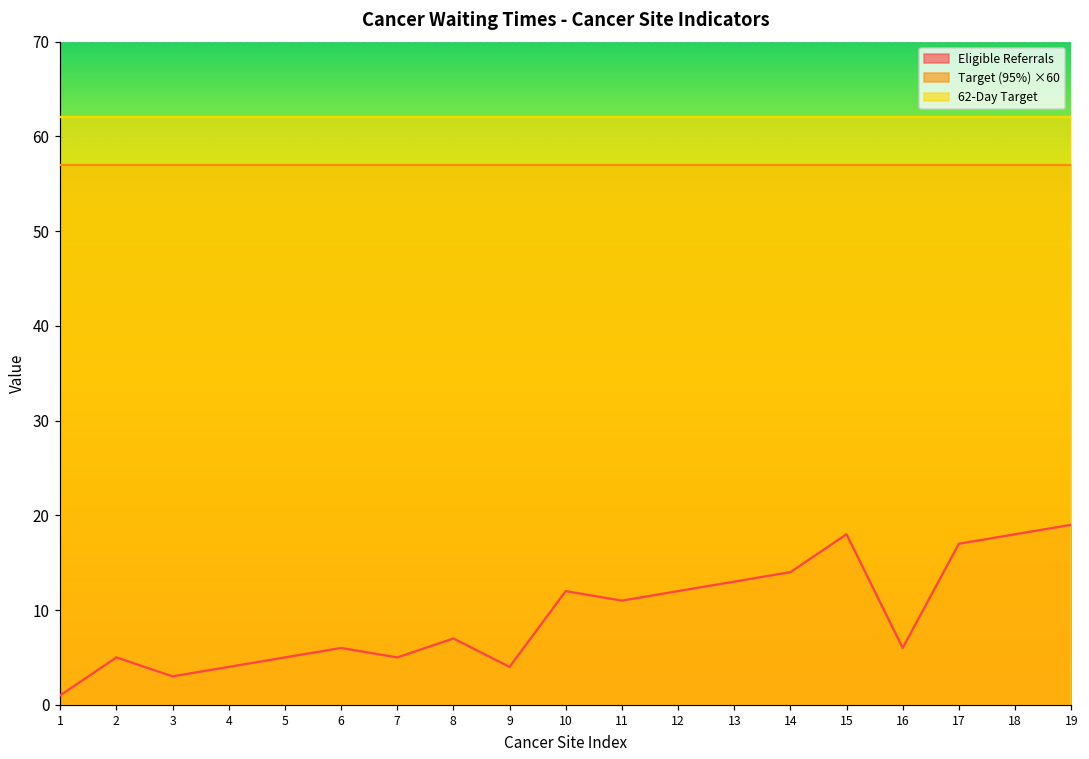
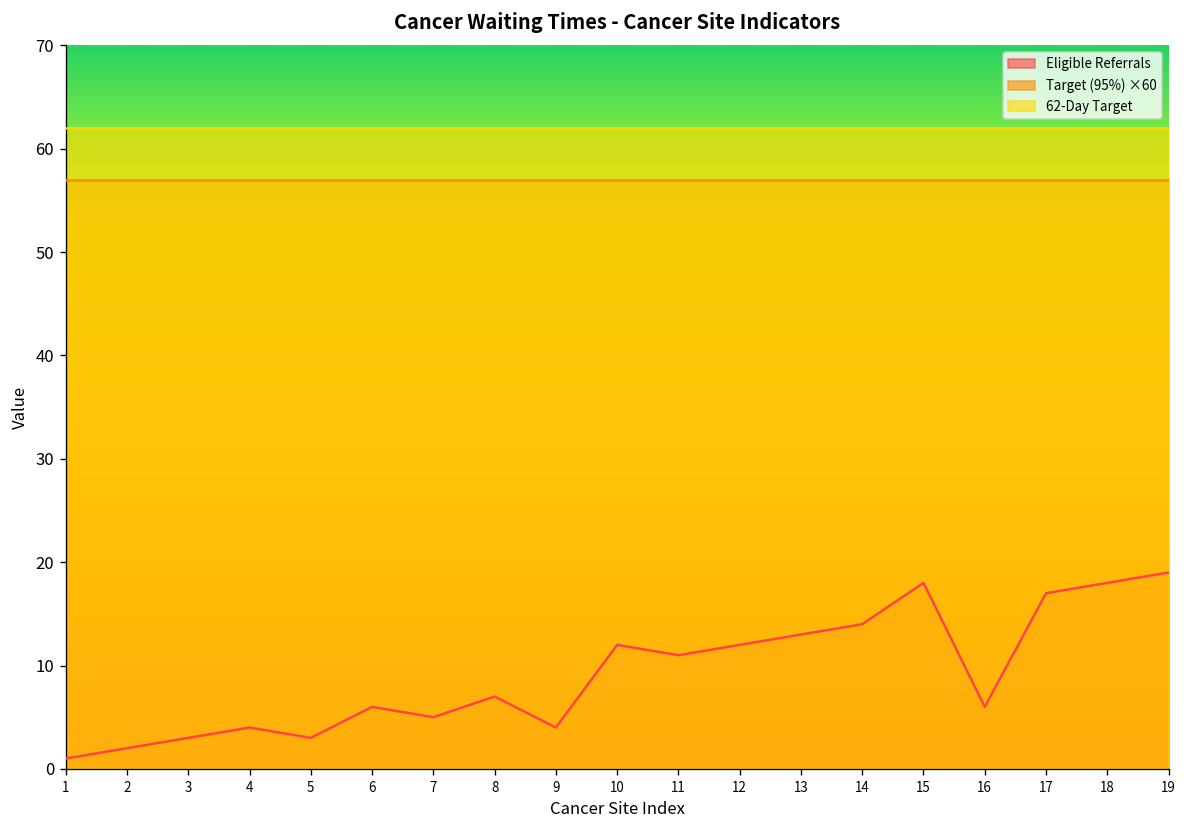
Eligible Referrals, 2: 5 -> 2
Eligible Referrals, 5: 5 -> 3
